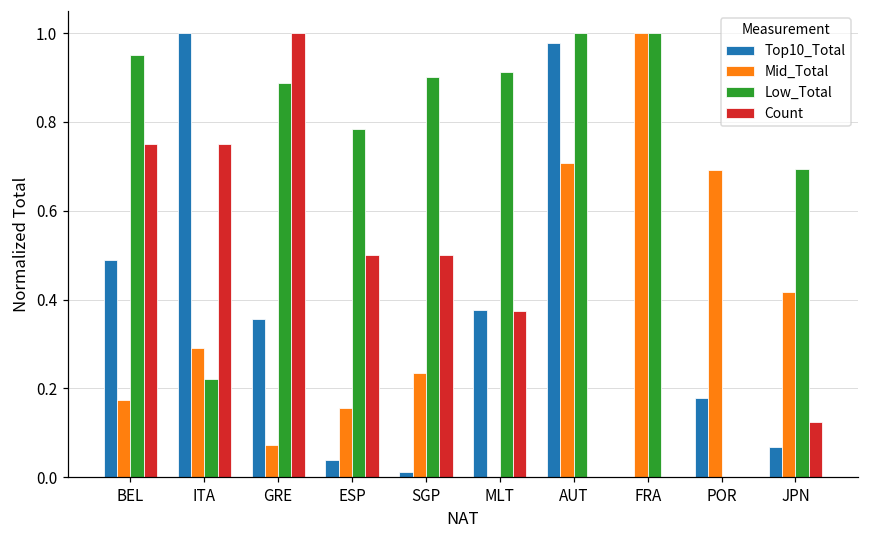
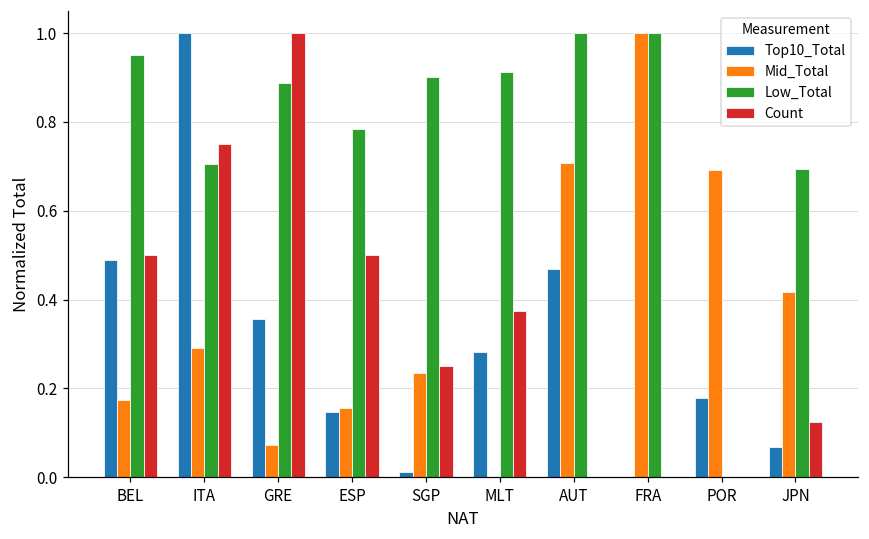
Count, BEL: 0.75 -> 0.50
Low_Total, ITA: 0.22 -> 0.70
Top10_Total, ESP: 0.04 -> 0.15
Count, SGP: 0.50 -> 0.25
Top10_Total, MLT: 0.38 -> 0.28
Top10_Total, AUT: 0.98 -> 0.47
